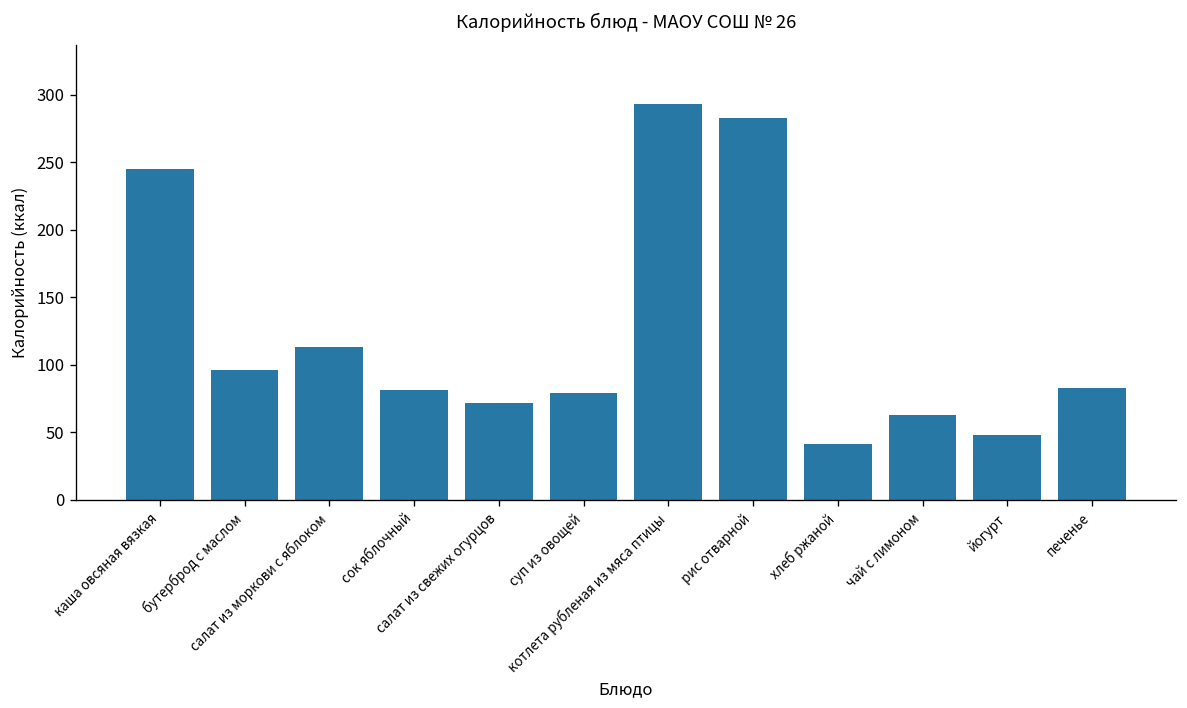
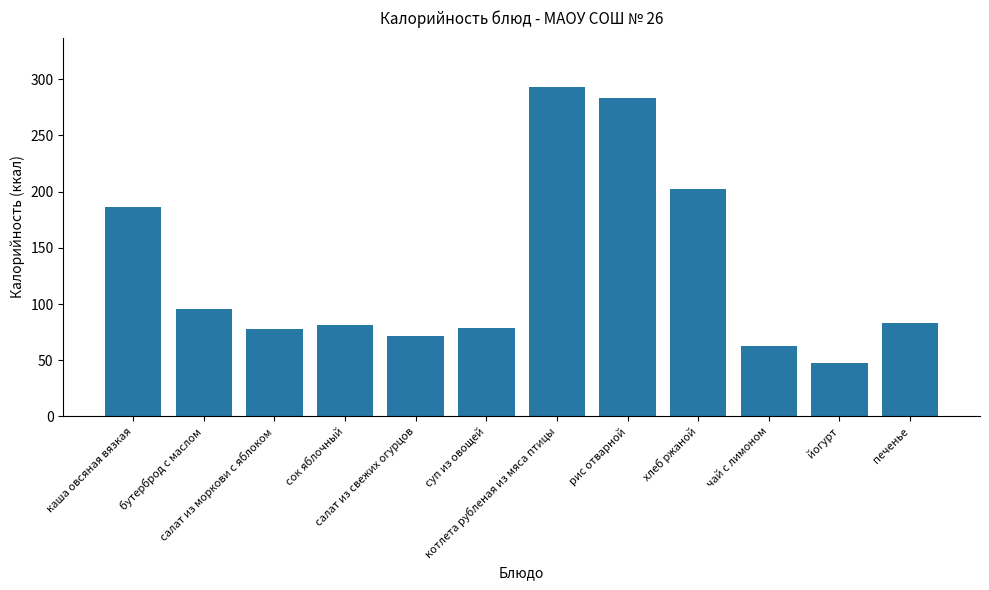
каша овсяная вязкая: 245 -> 186
салат из моркови с яблоком: 113 -> 78
хлеб ржаной: 41 -> 202
